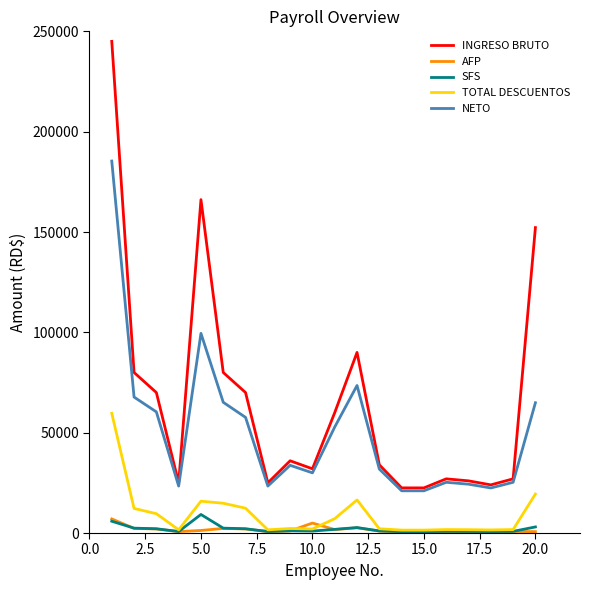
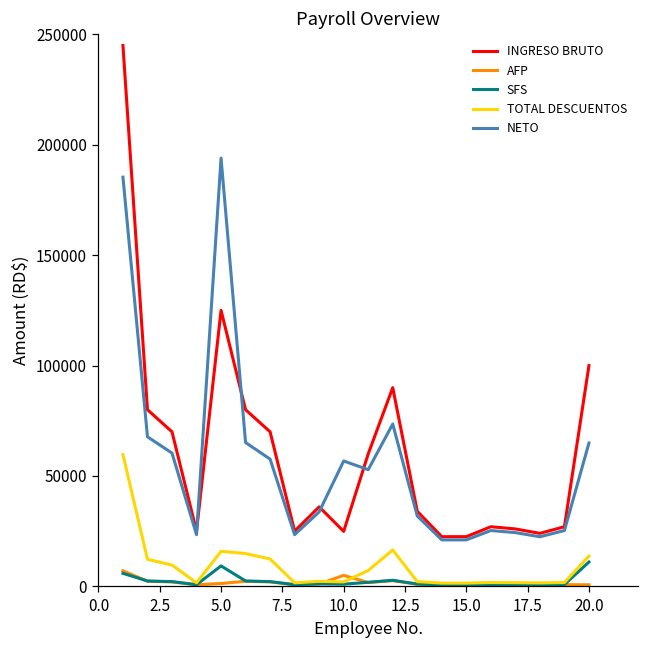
INGRESO BRUTO, 5.0: 166000 -> 125000
NETO, 5.0: 100000 -> 194000
INGRESO BRUTO, 10.0: 32000 -> 25000
NETO, 10.0: 30000 -> 57000
INGRESO BRUTO, 20.0: 152000 -> 100000
SFS, 20.0: 3000 -> 11000
TOTAL DESCUENTOS, 20.0: 19000 -> 14000
